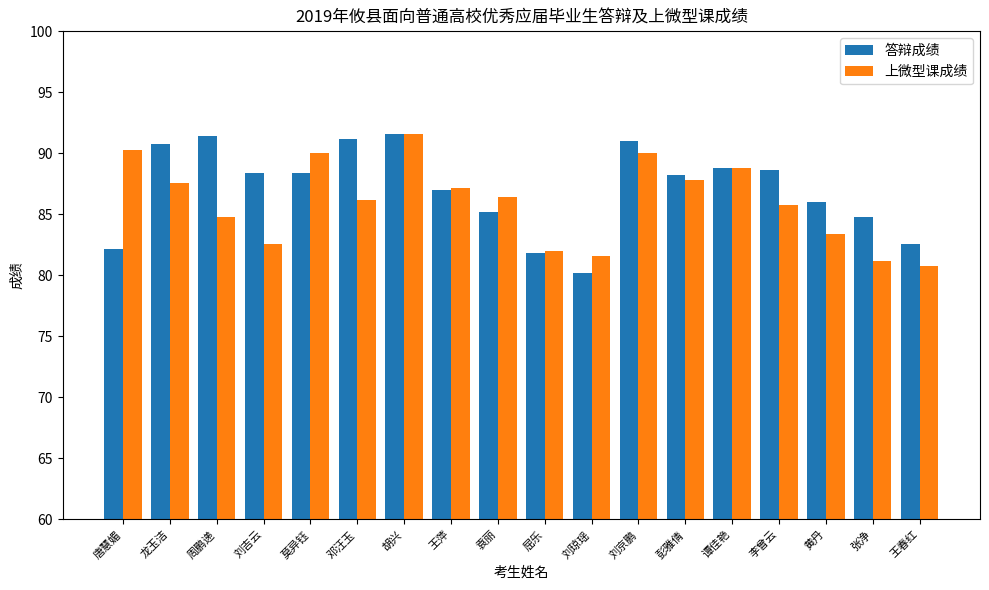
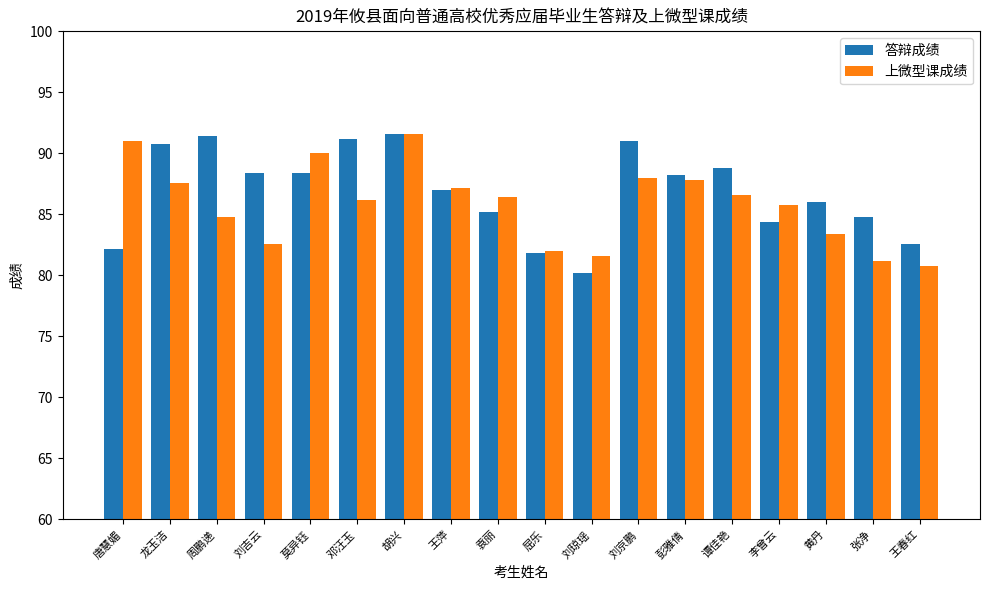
上微型课成绩, 唐慧媚: 90.3 -> 91.0
上微型课成绩, 刘京鹏: 90 -> 88
上微型课成绩, 谭佳艳: 88.8 -> 86.6
答辩成绩, 李曾云: 88.6 -> 84.4
